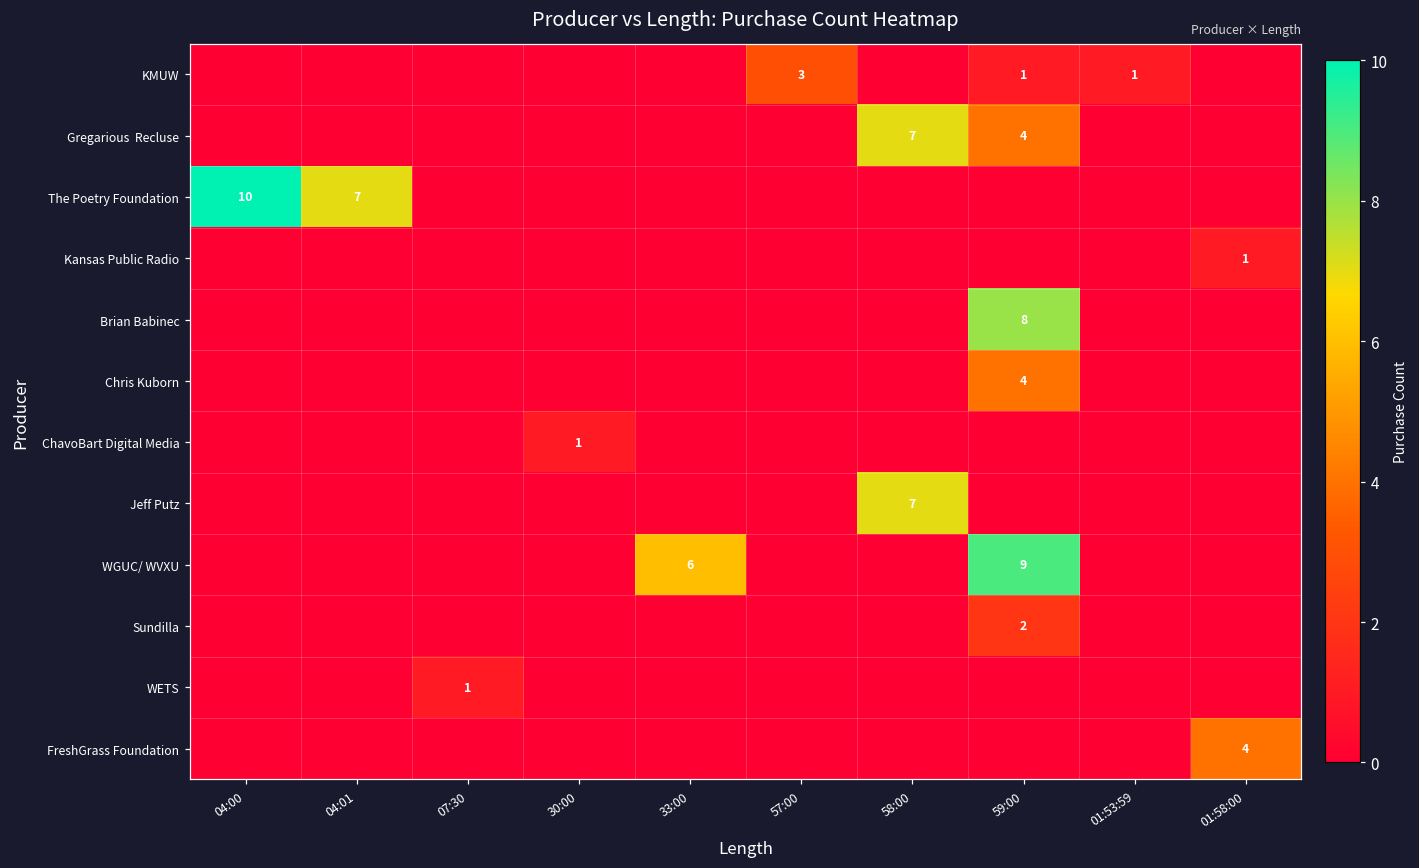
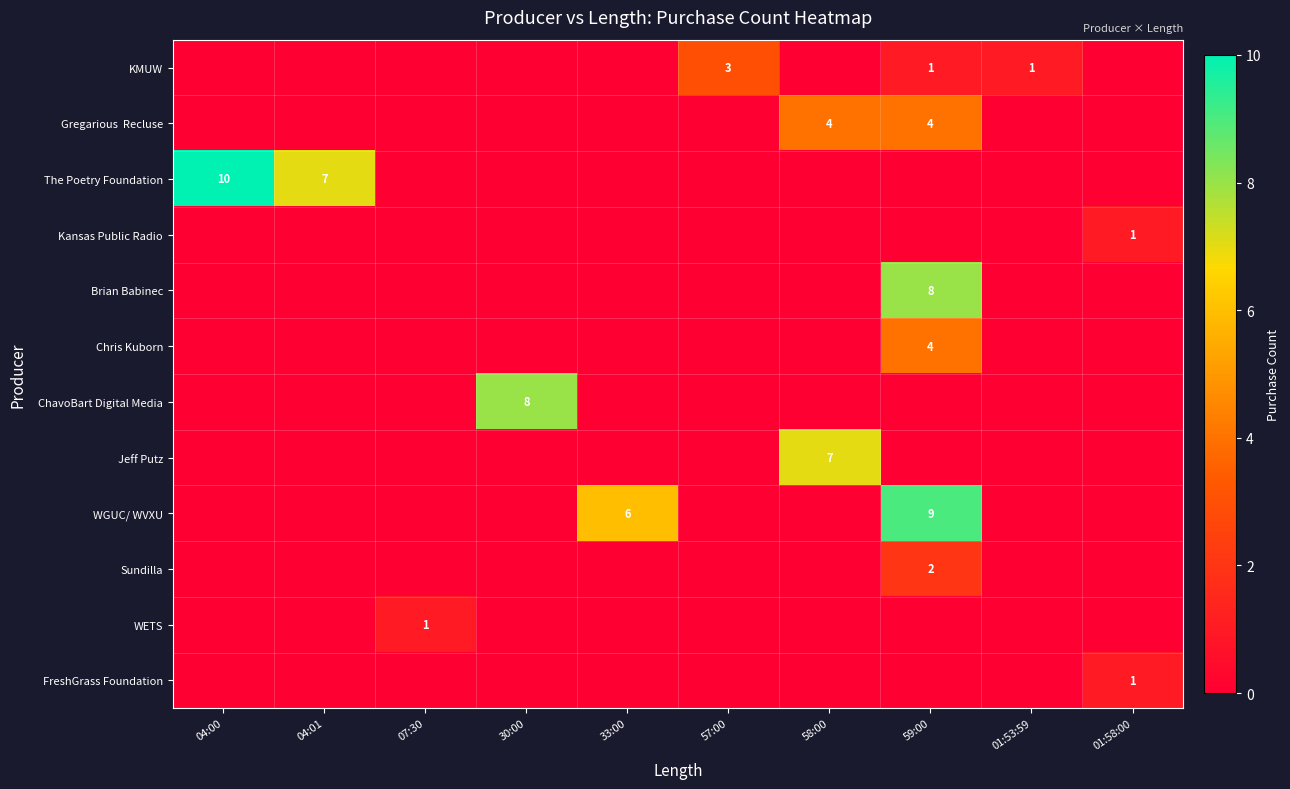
Gregarious Recluse, 58:00: 7 -> 4
ChavoBart Digital Media, 30:00: 1 -> 8
FreshGrass Foundation, 01:58:00: 4 -> 1
